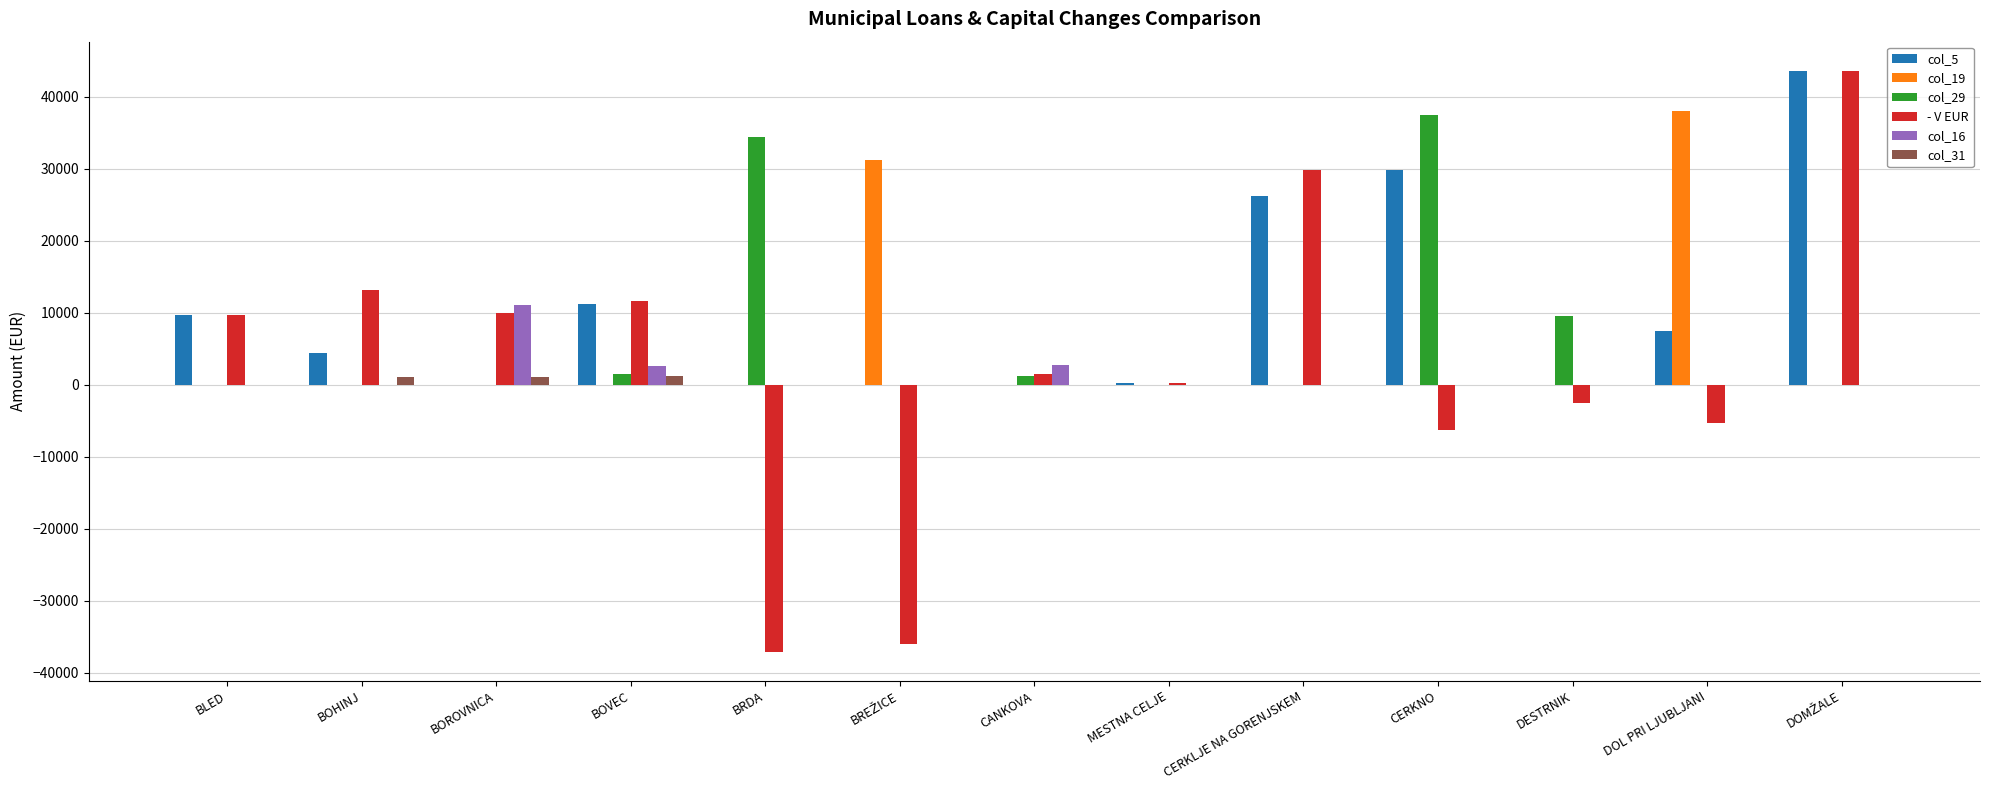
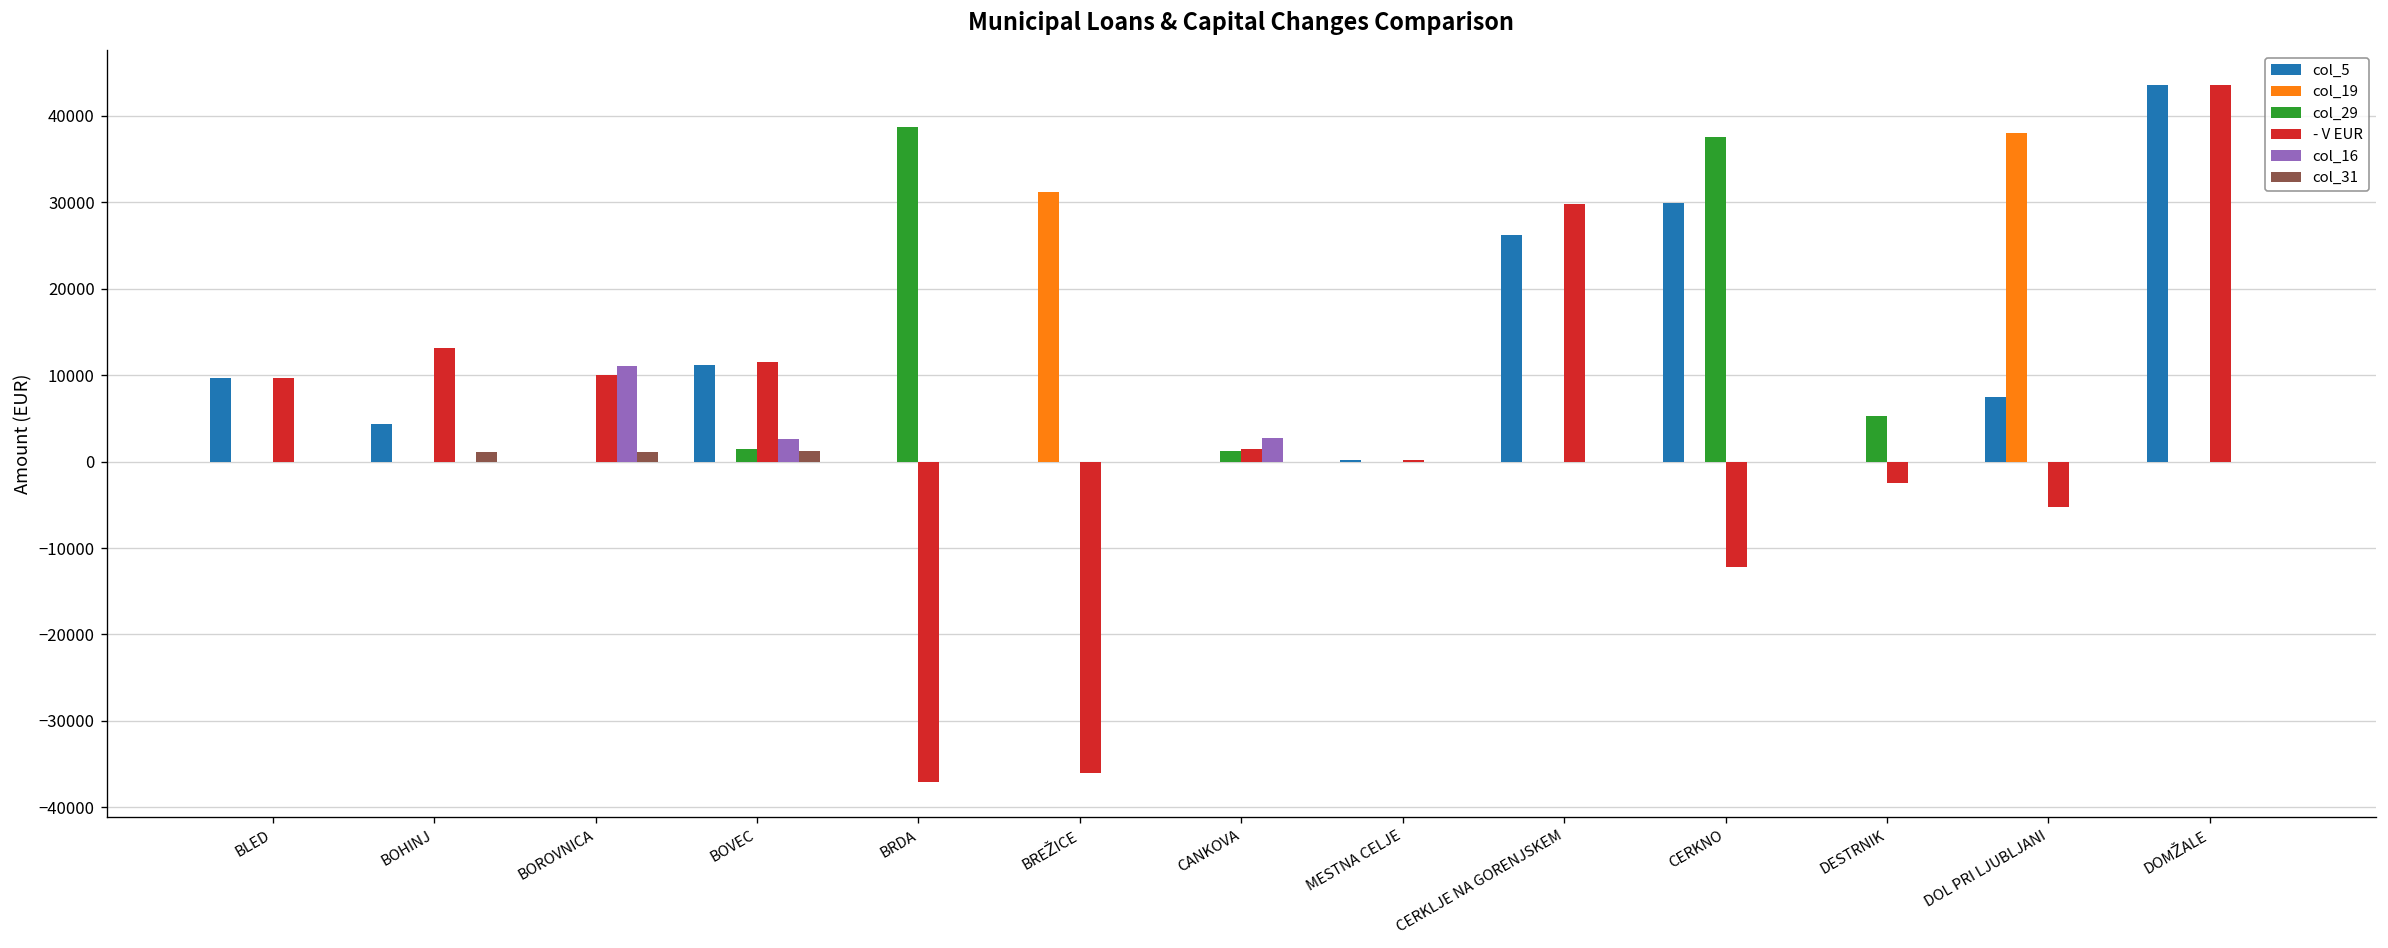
col_29, BRDA: 34000 -> 39000
- V EUR, CERKNO: -6000 -> -12000
col_29, DESTRNIK: 10000 -> 5000
